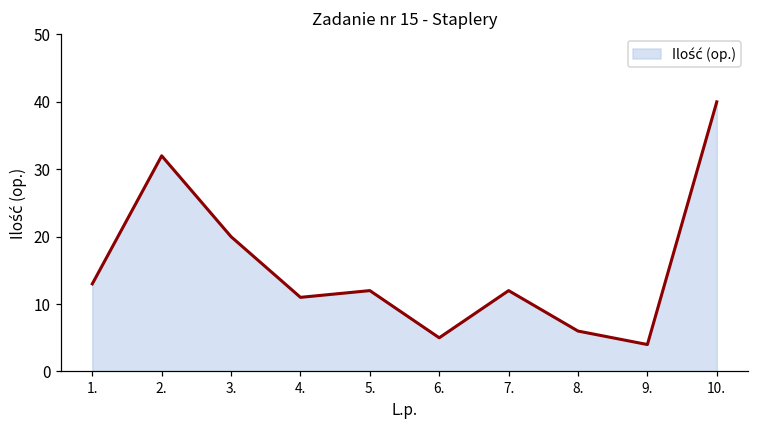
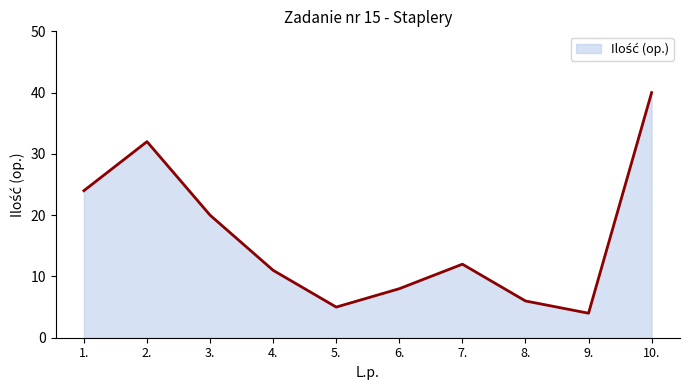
1.: 13 -> 24
5.: 12 -> 5
6.: 5 -> 8
